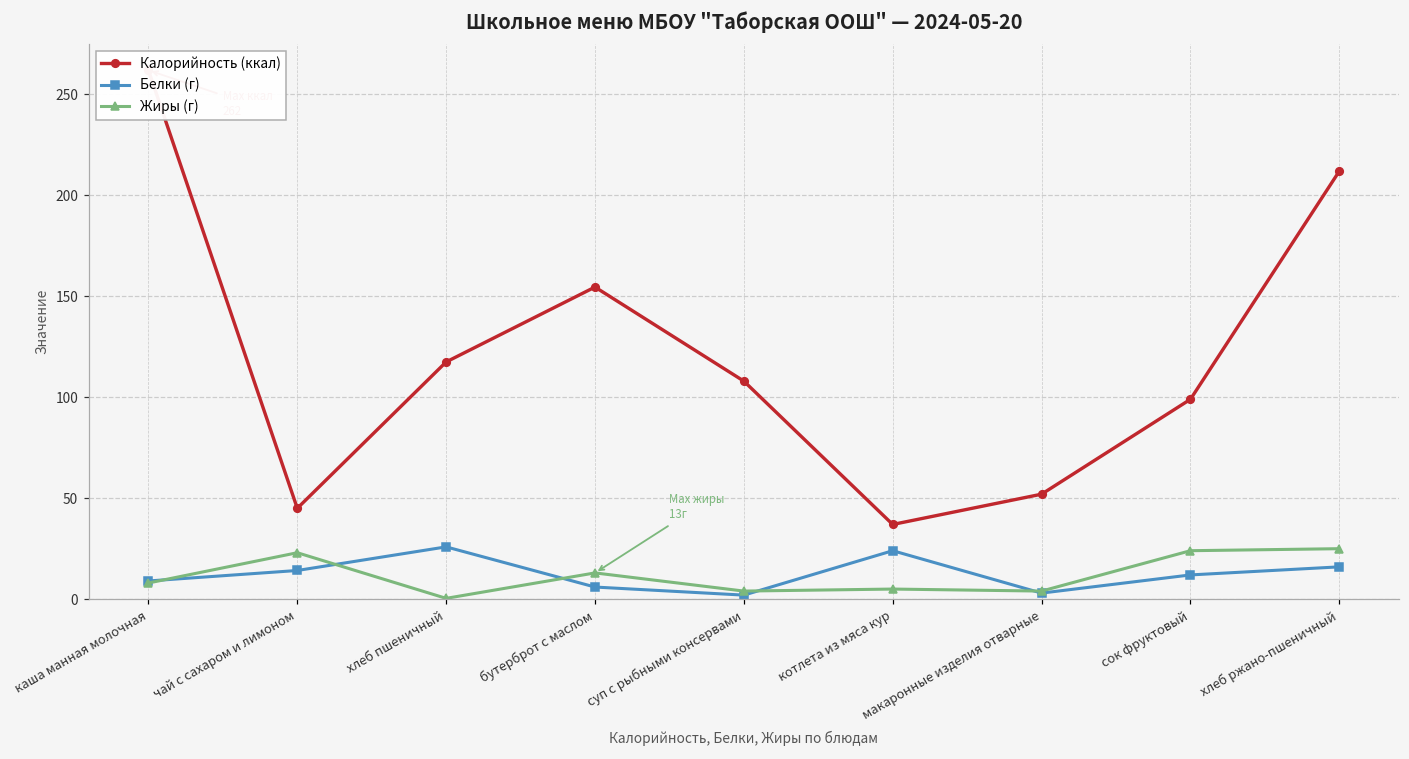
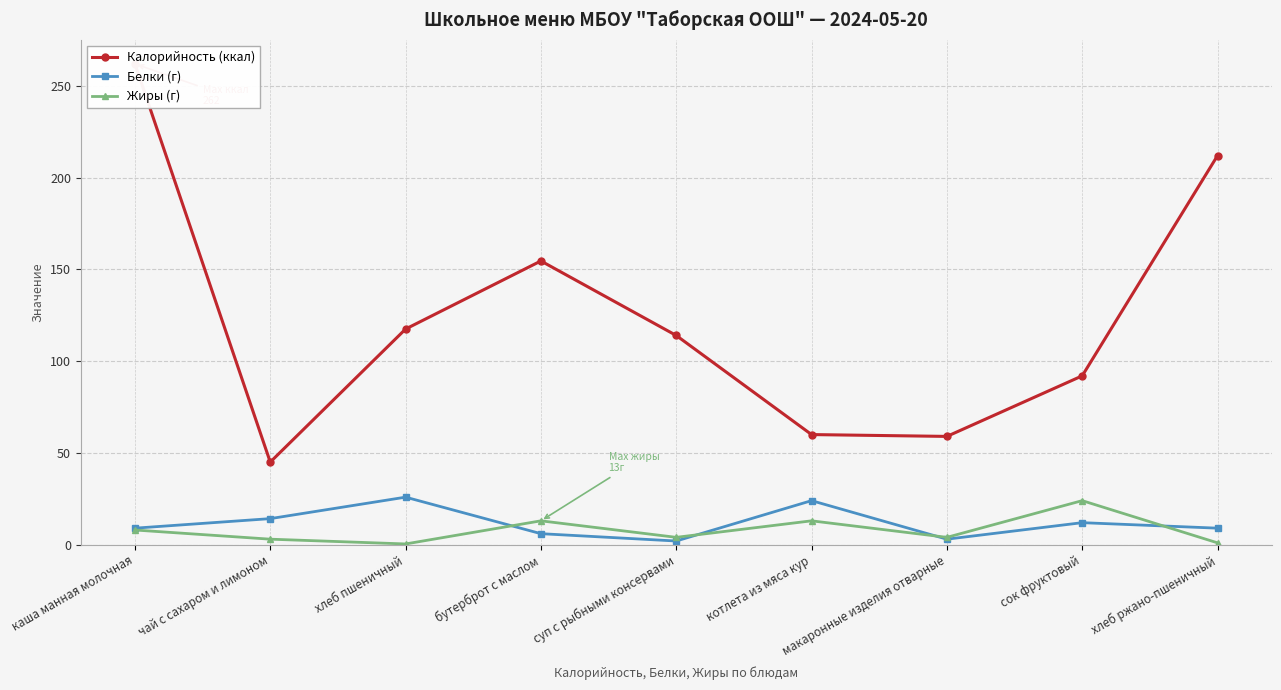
Жиры (г), чай с сахаром и лимоном: 23 -> 3
Калорийность (ккал), суп с рыбными консервами: 108 -> 114
Калорийность (ккал), котлета из мяса кур: 37 -> 60
Жиры (г), котлета из мяса кур: 5 -> 13
Калорийность (ккал), макаронные изделия отварные: 52 -> 59
Калорийность (ккал), сок фруктовый: 99 -> 92
Белки (г), хлеб ржано-пшеничный: 16 -> 9
Жиры (г), хлеб ржано-пшеничный: 25 -> 1
